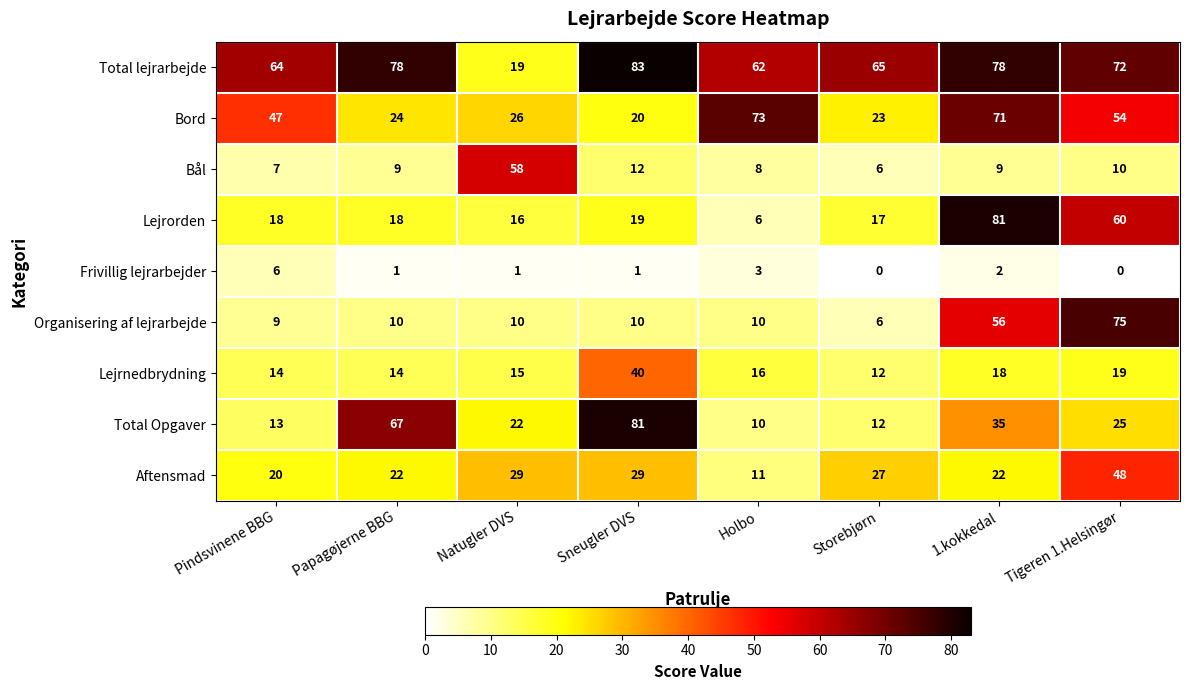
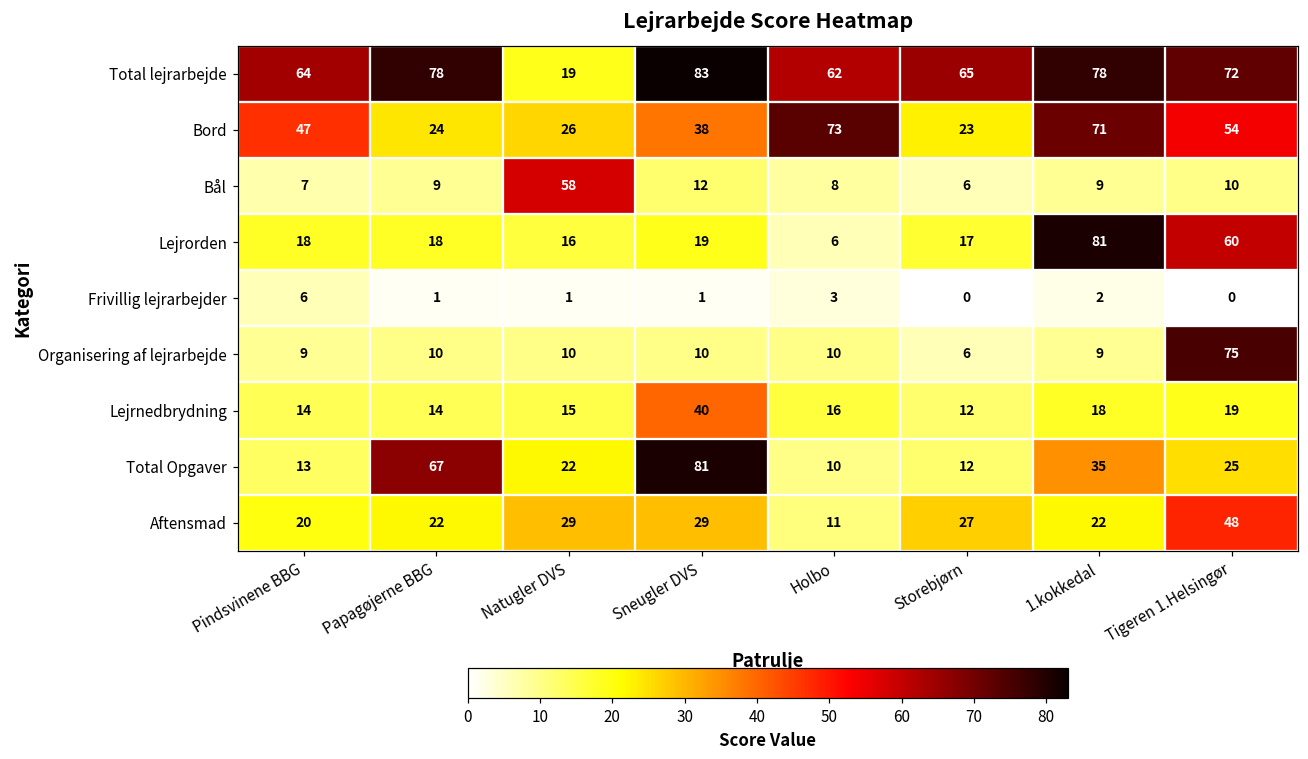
Bord, Sneugler DVS: 20 -> 38
Organisering af lejrarbejde, 1.kokkedal: 56 -> 9
